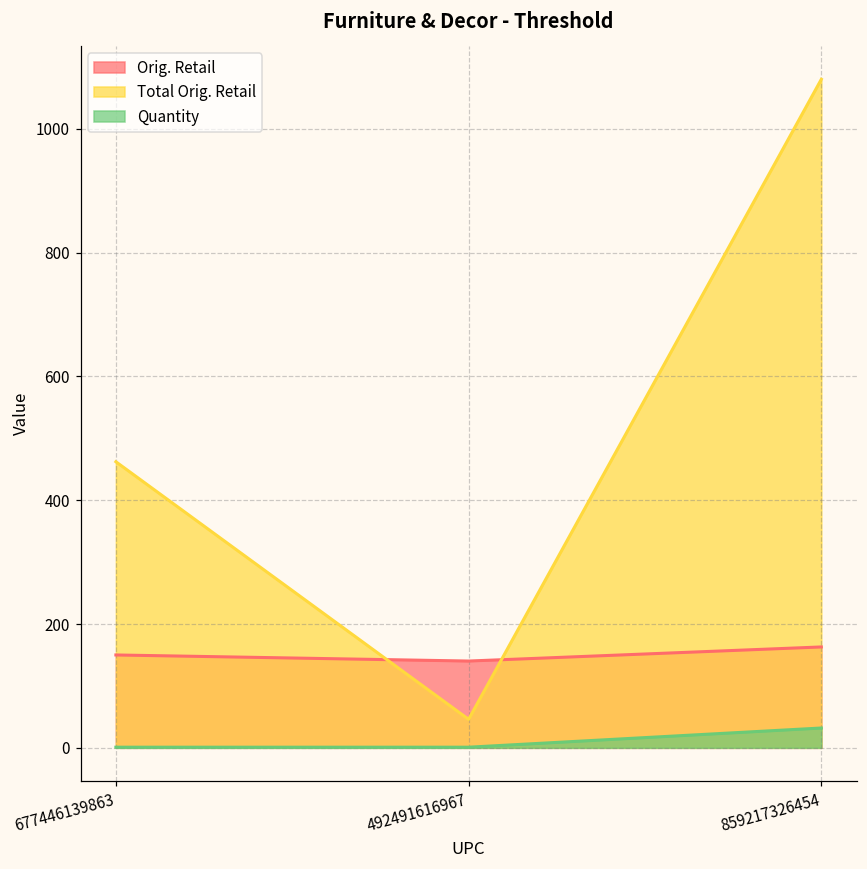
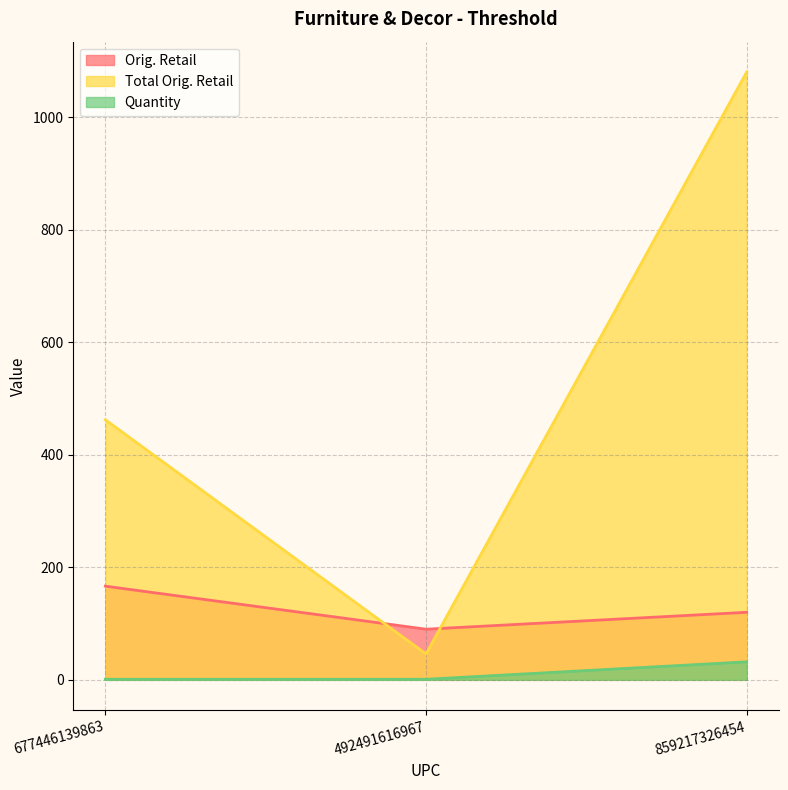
Orig. Retail, 677446139863: 150 -> 170
Orig. Retail, 492491616967: 140 -> 90
Orig. Retail, 859217326454: 160 -> 120
